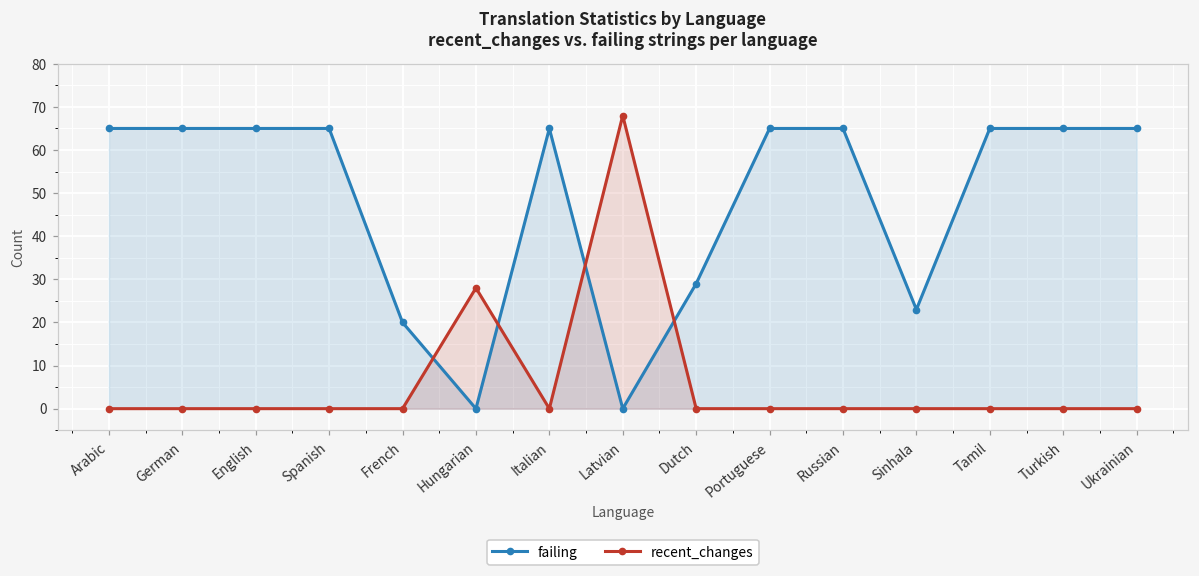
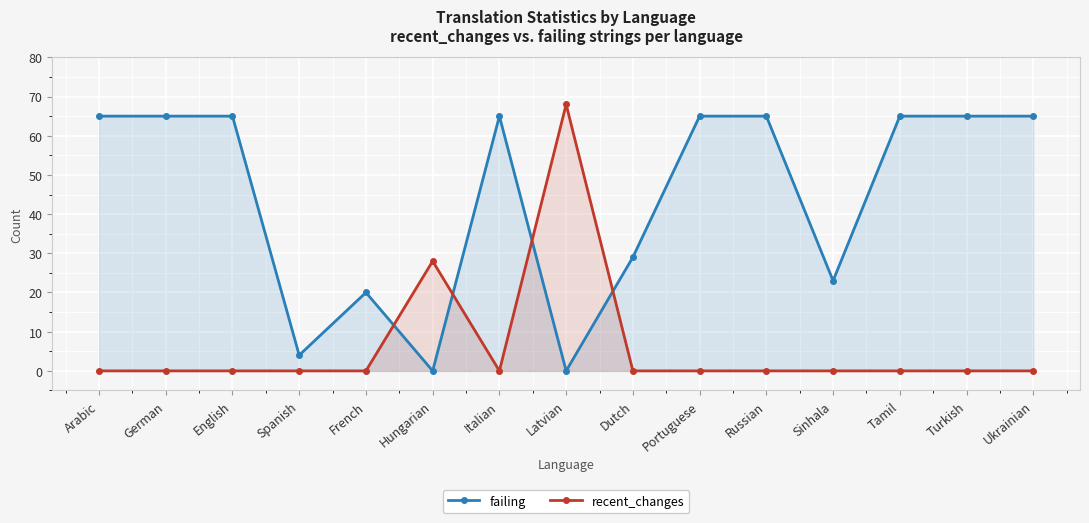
failing, Spanish: 65 -> 4
